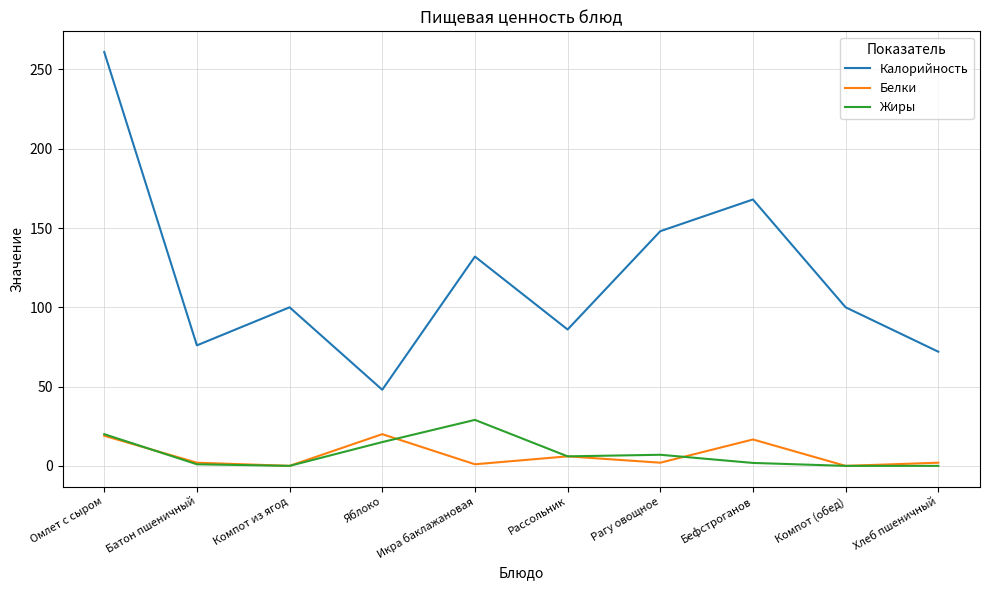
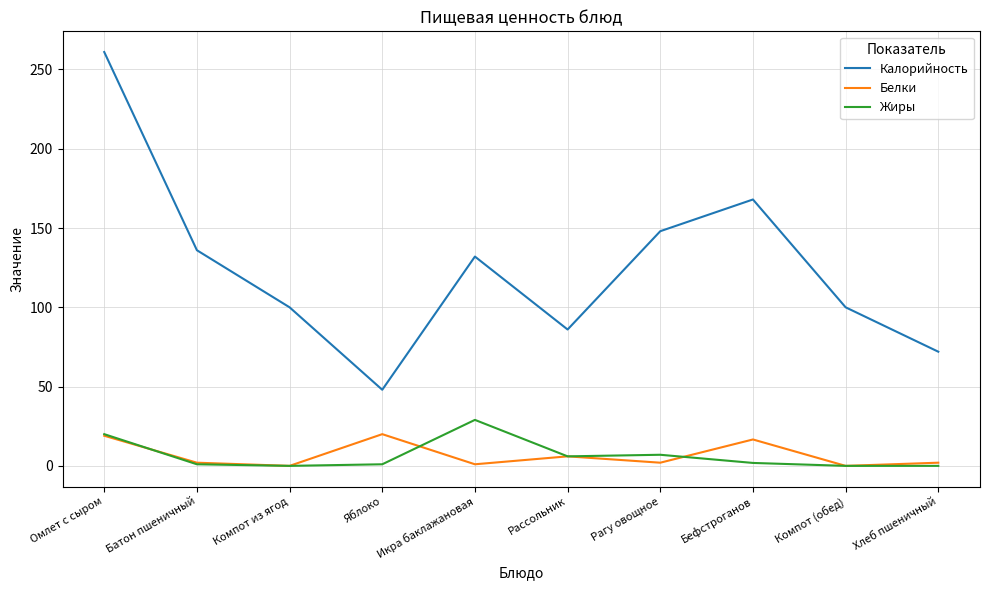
Калорийность, Батон пшеничный: 76 -> 136
Жиры, Яблоко: 15 -> 1
